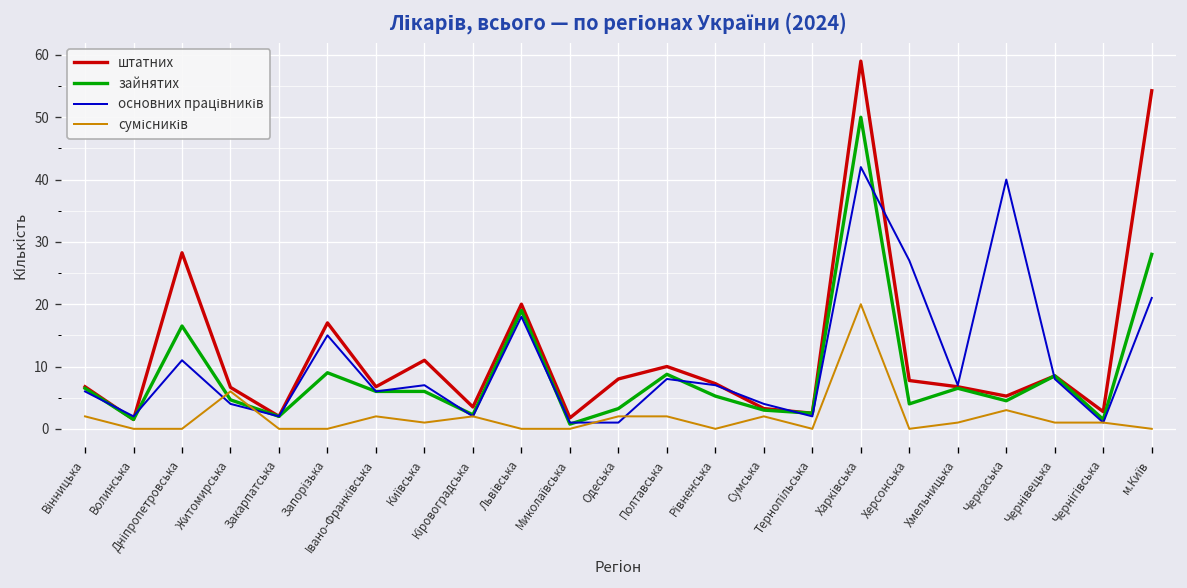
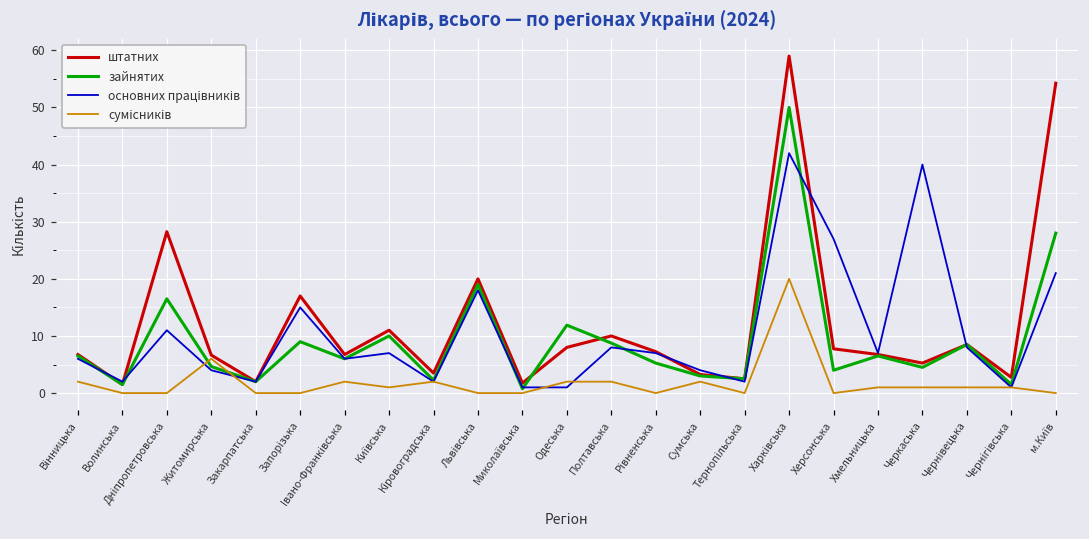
зайнятих, Київська: 6 -> 10
зайнятих, Одеська: 3 -> 12
сумісників, Черкаська: 3 -> 1
